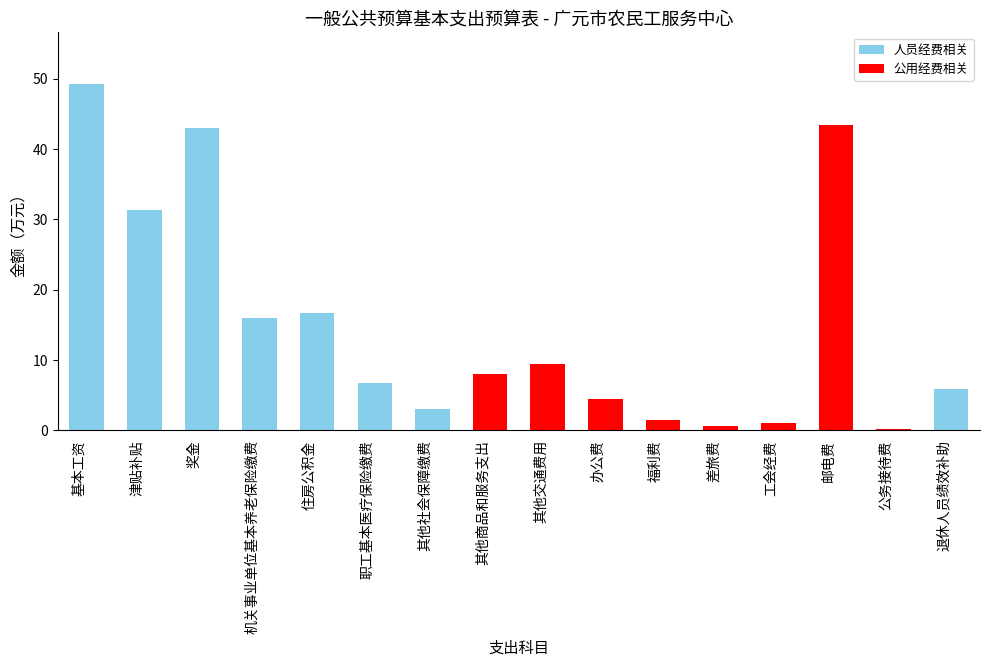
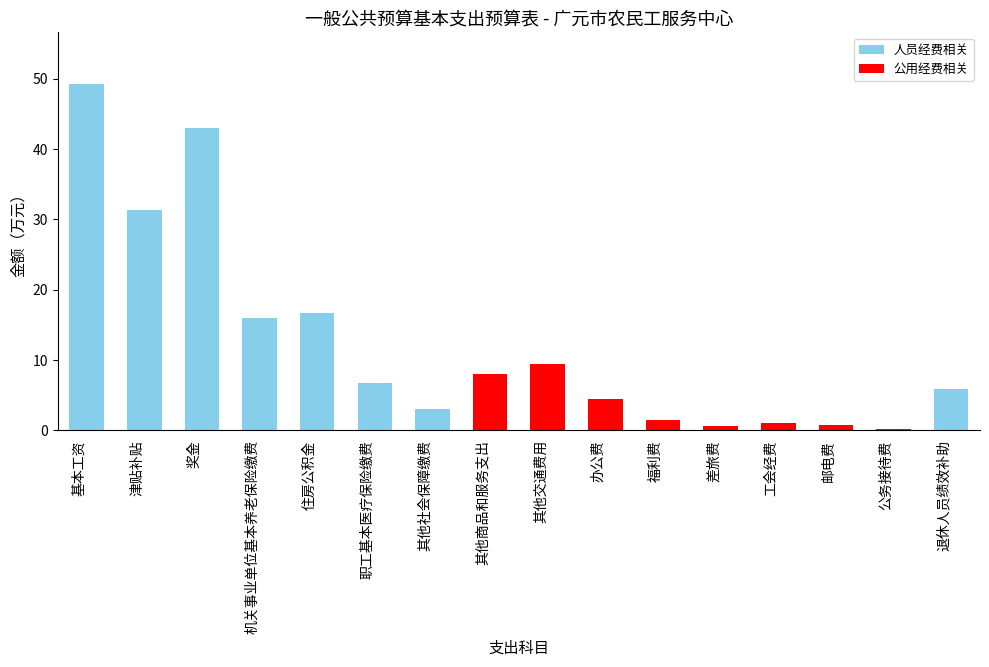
邮电费: 43 -> 1
